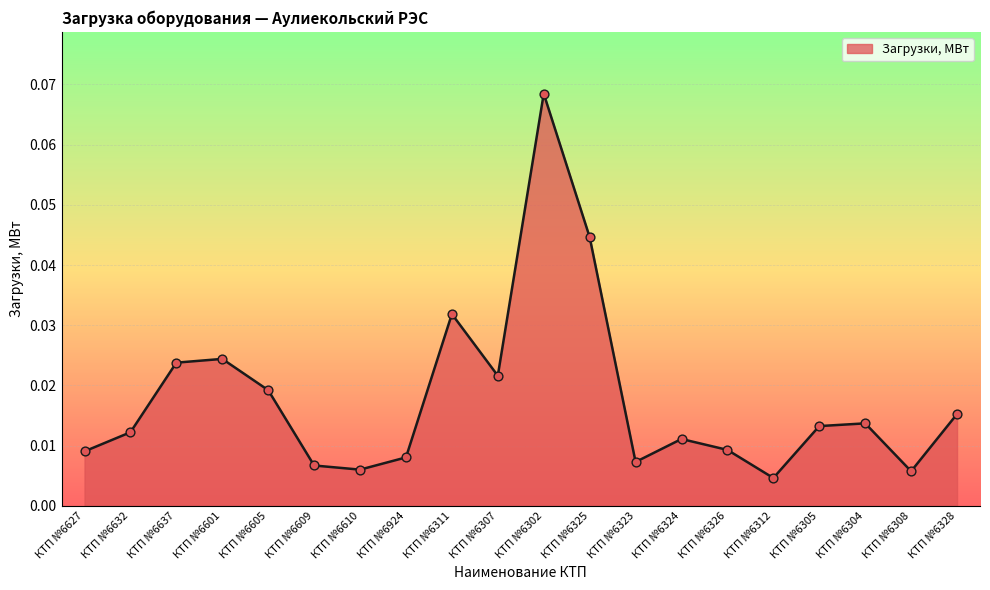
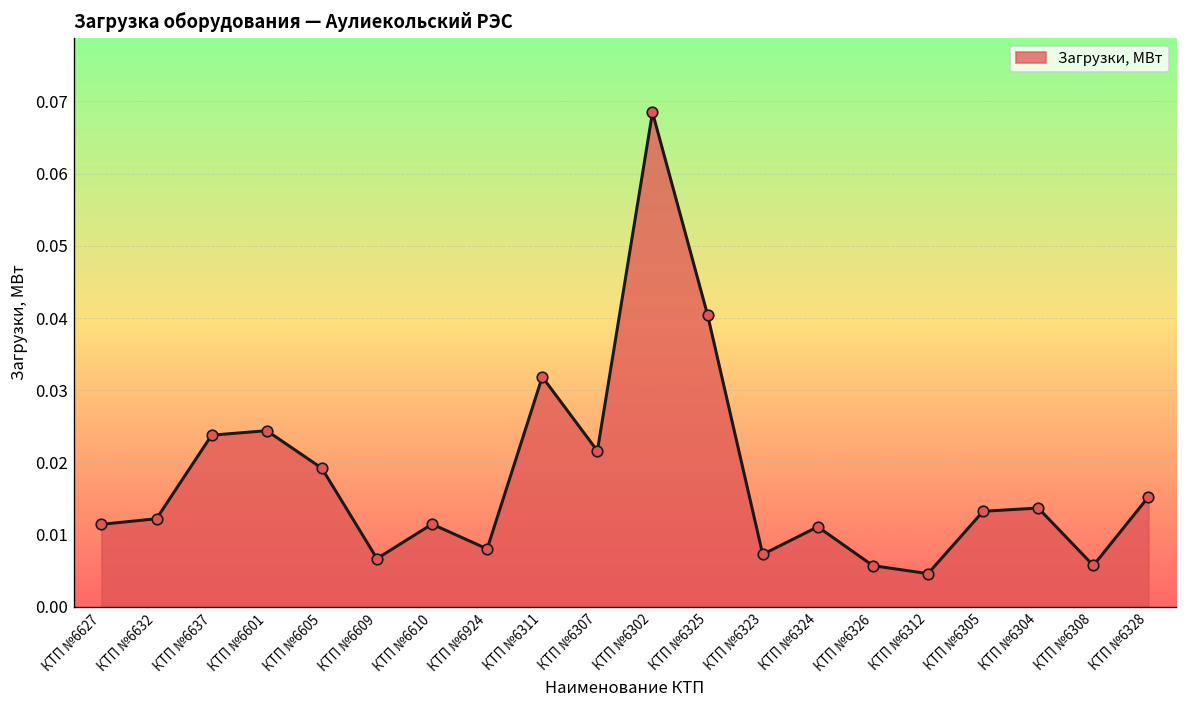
КТП №6627: 0.009 -> 0.011
КТП №6610: 0.006 -> 0.011
КТП №6325: 0.045 -> 0.040
КТП №6326: 0.009 -> 0.006
